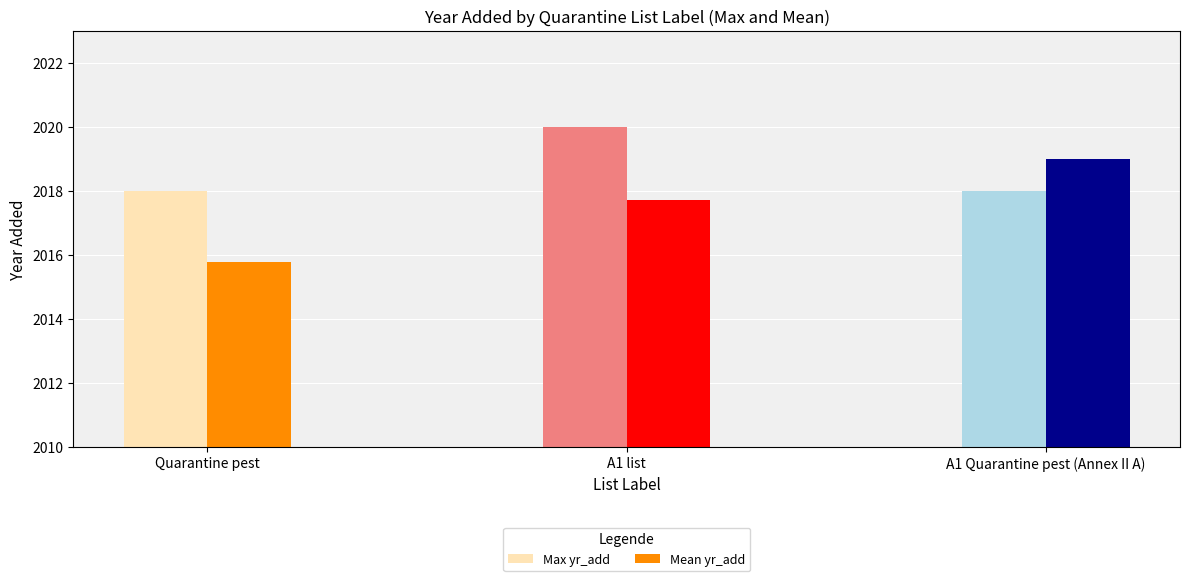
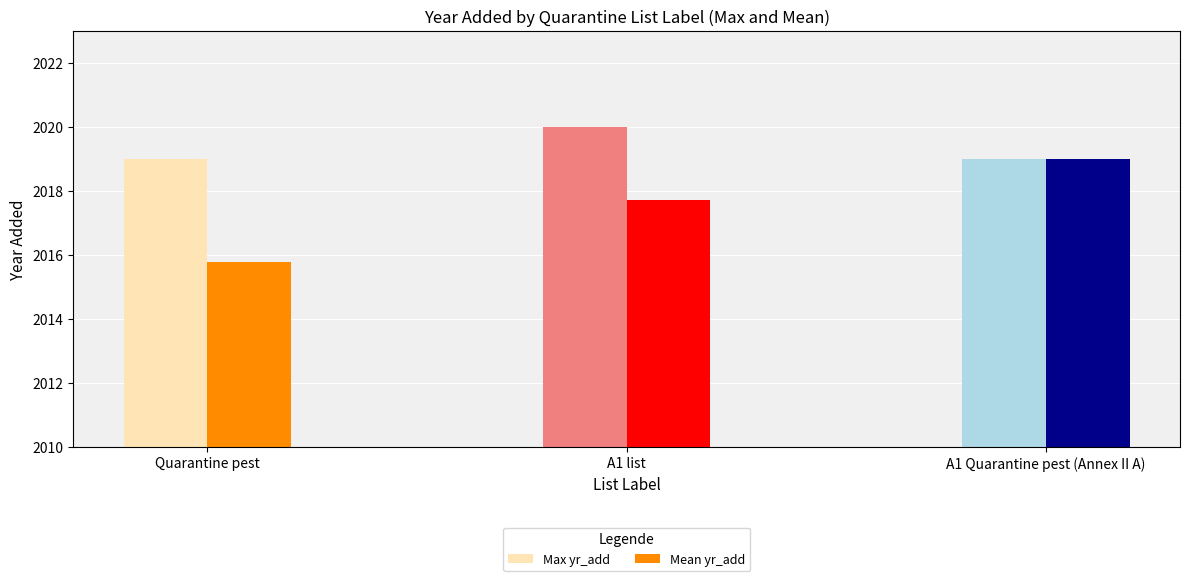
Max yr_add, Quarantine pest: 2018 -> 2019
Max yr_add, A1 Quarantine pest (Annex II A): 2018 -> 2019
